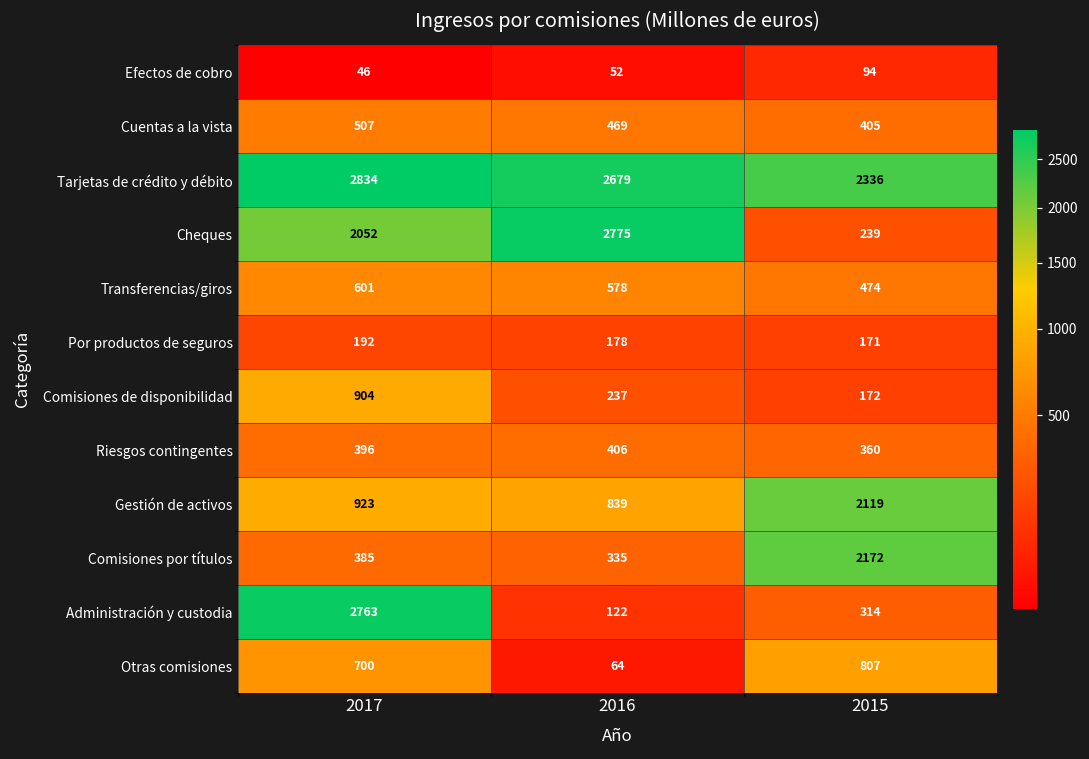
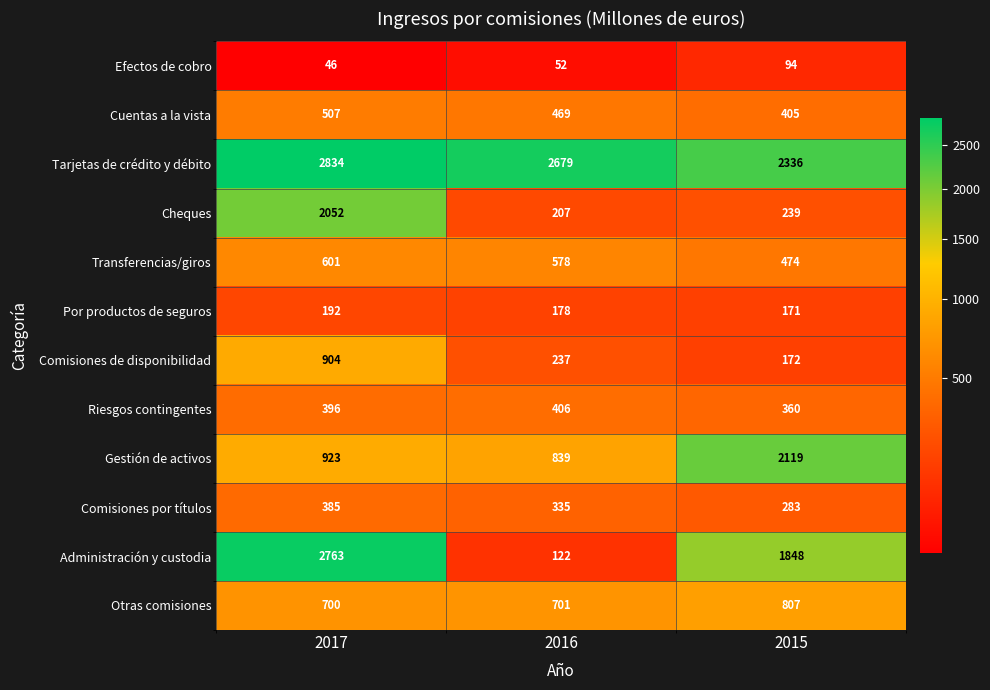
Cheques, 2016: 2775 -> 207
Comisiones por títulos, 2015: 2172 -> 283
Administración y custodia, 2015: 314 -> 1848
Otras comisiones, 2016: 64 -> 701
